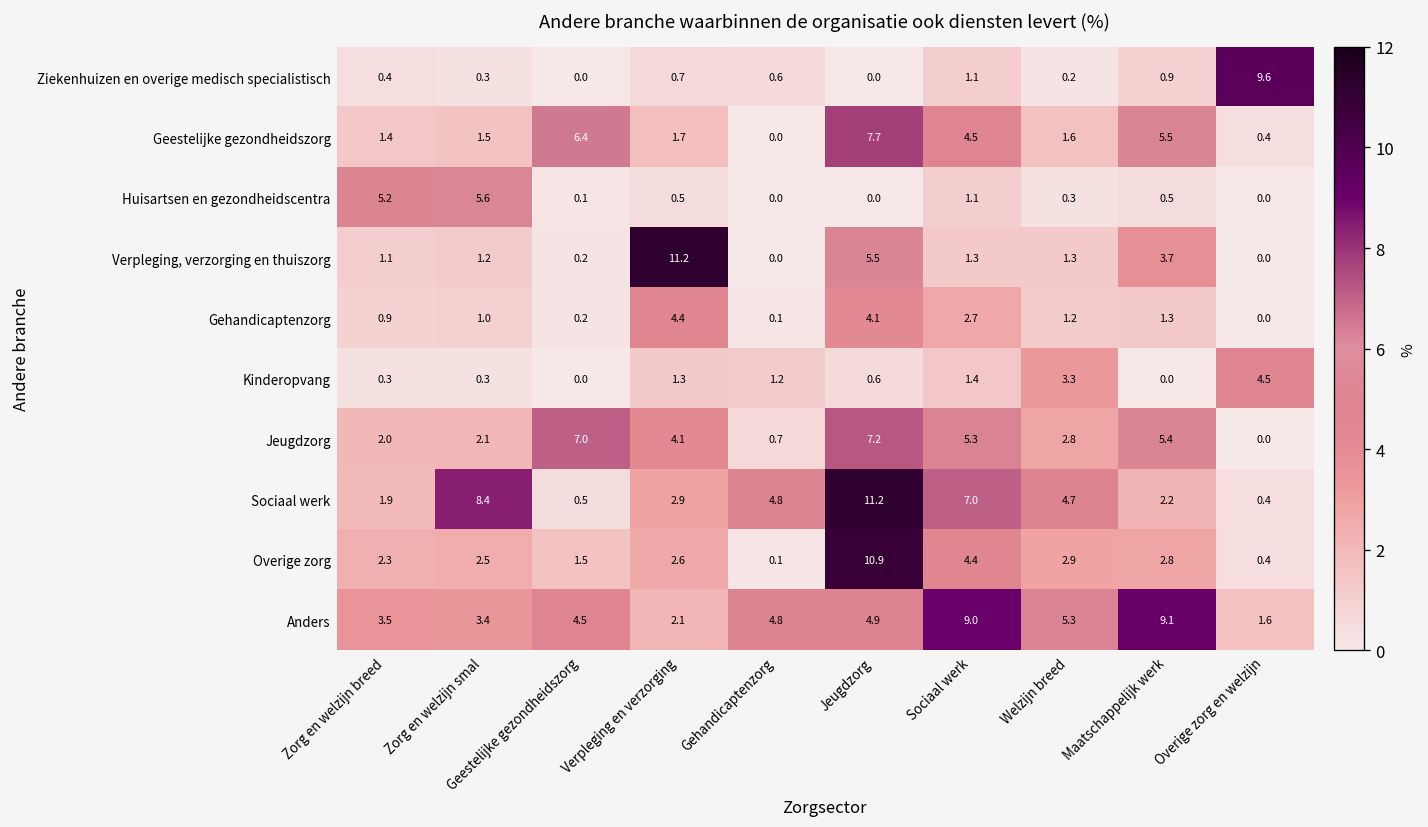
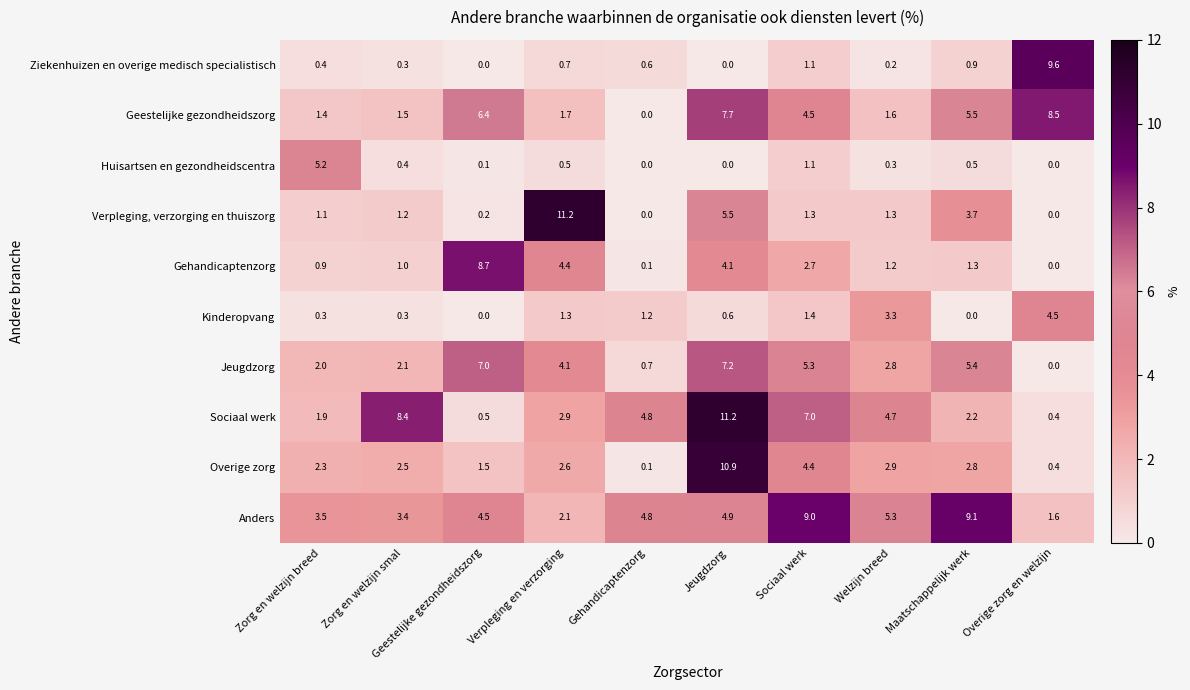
Geestelijke gezondheidszorg, Overige zorg en welzijn: 0.4 -> 8.5
Huisartsen en gezondheidscentra, Zorg en welzijn smal: 5.6 -> 0.4
Gehandicaptenzorg, Geestelijke gezondheidszorg: 0.2 -> 8.7
